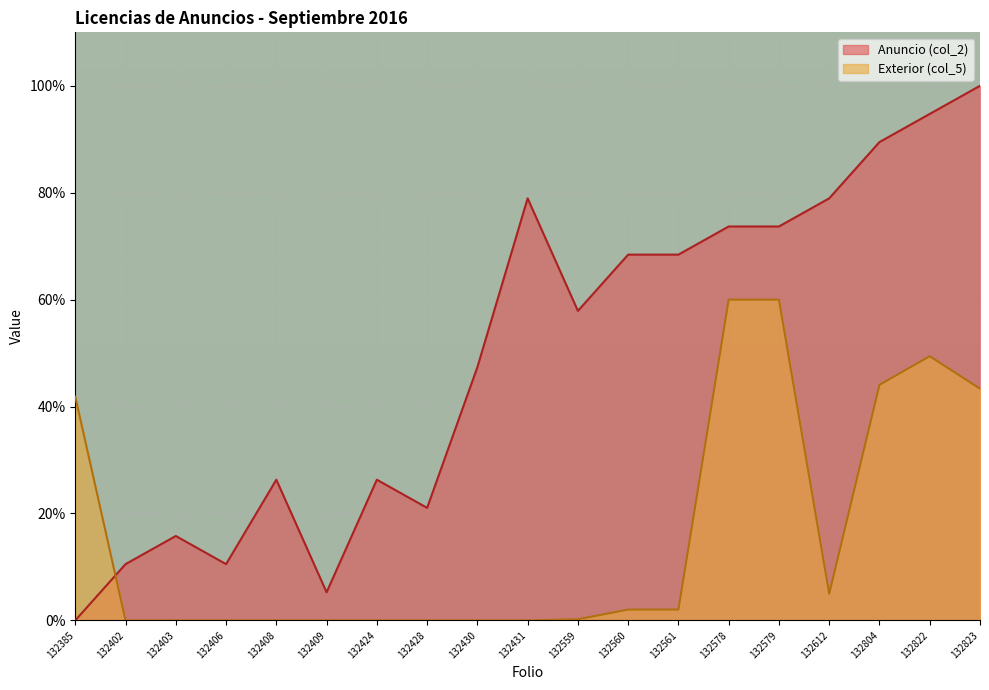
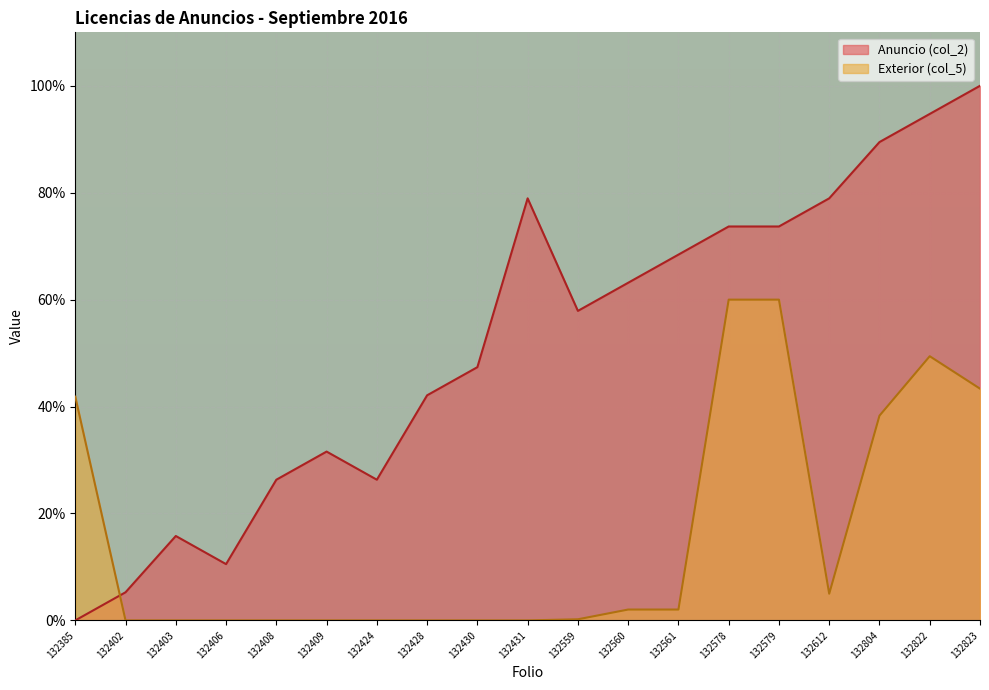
Anuncio (col_2), 132402: 11% -> 5%
Anuncio (col_2), 132409: 5% -> 32%
Anuncio (col_2), 132428: 21% -> 42%
Anuncio (col_2), 132560: 68% -> 63%
Exterior (col_5), 132804: 44% -> 38%
